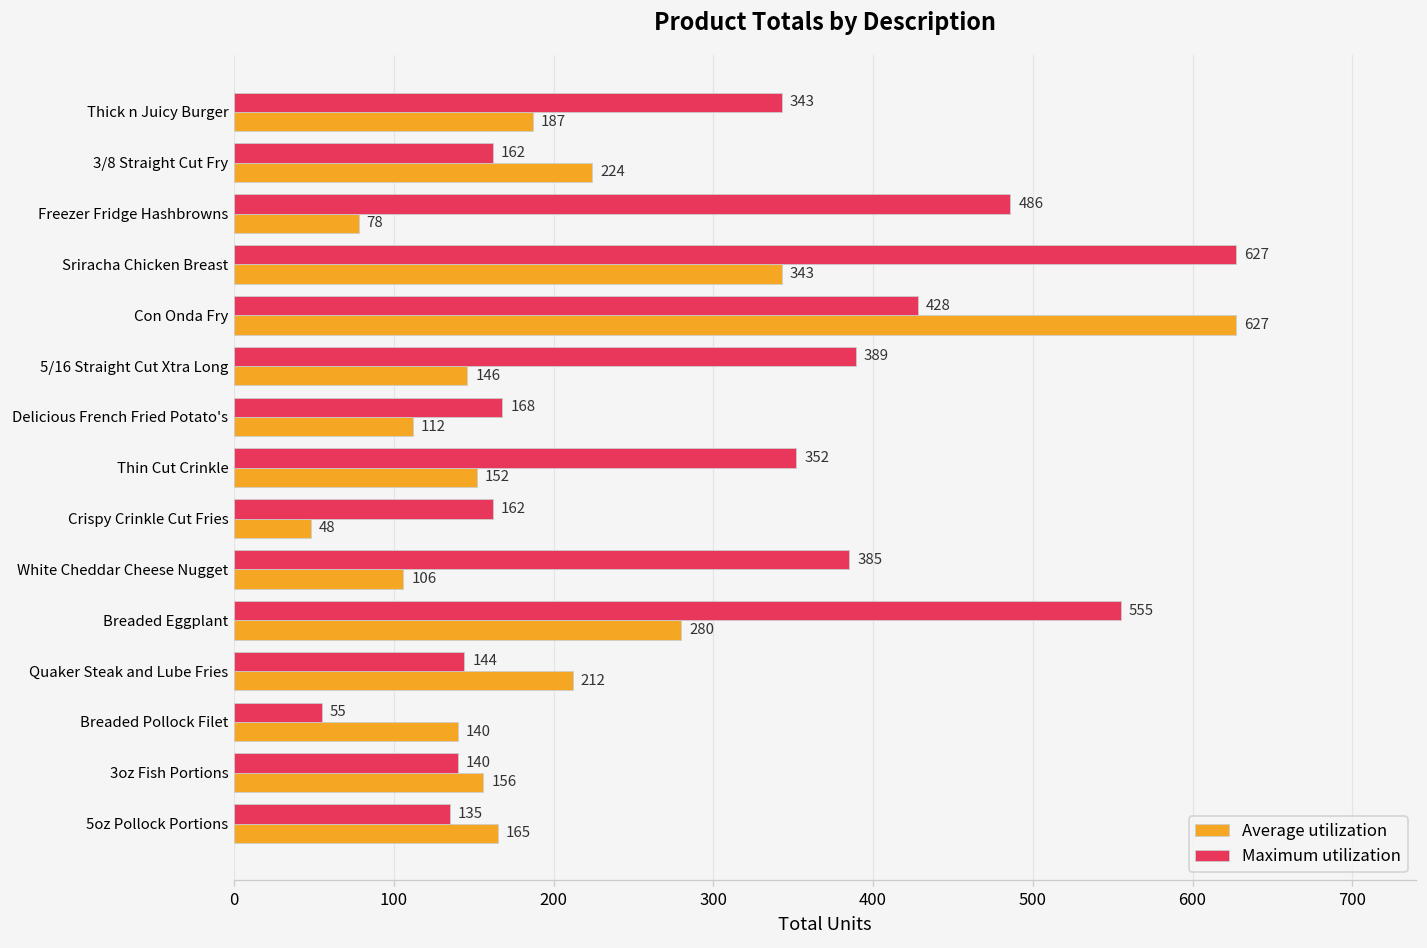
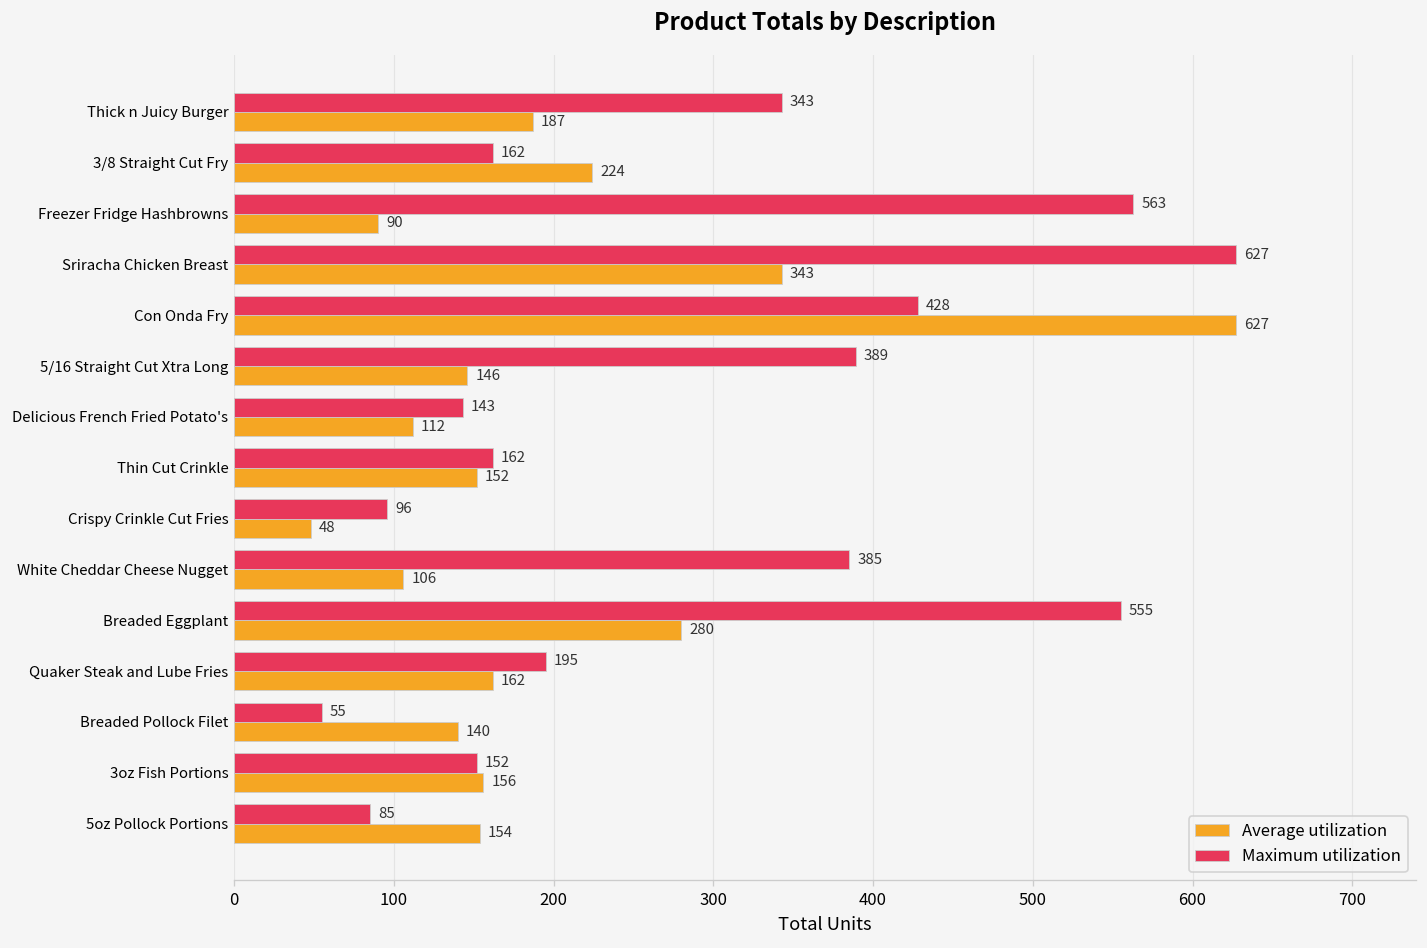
Maximum utilization, Freezer Fridge Hashbrowns: 486 -> 563
Average utilization, Freezer Fridge Hashbrowns: 78 -> 90
Maximum utilization, Delicious French Fried Potato's: 168 -> 143
Maximum utilization, Thin Cut Crinkle: 352 -> 162
Maximum utilization, Crispy Crinkle Cut Fries: 162 -> 96
Maximum utilization, Quaker Steak and Lube Fries: 144 -> 195
Average utilization, Quaker Steak and Lube Fries: 212 -> 162
Maximum utilization, 3oz Fish Portions: 140 -> 152
Maximum utilization, 5oz Pollock Portions: 135 -> 85
Average utilization, 5oz Pollock Portions: 165 -> 154
